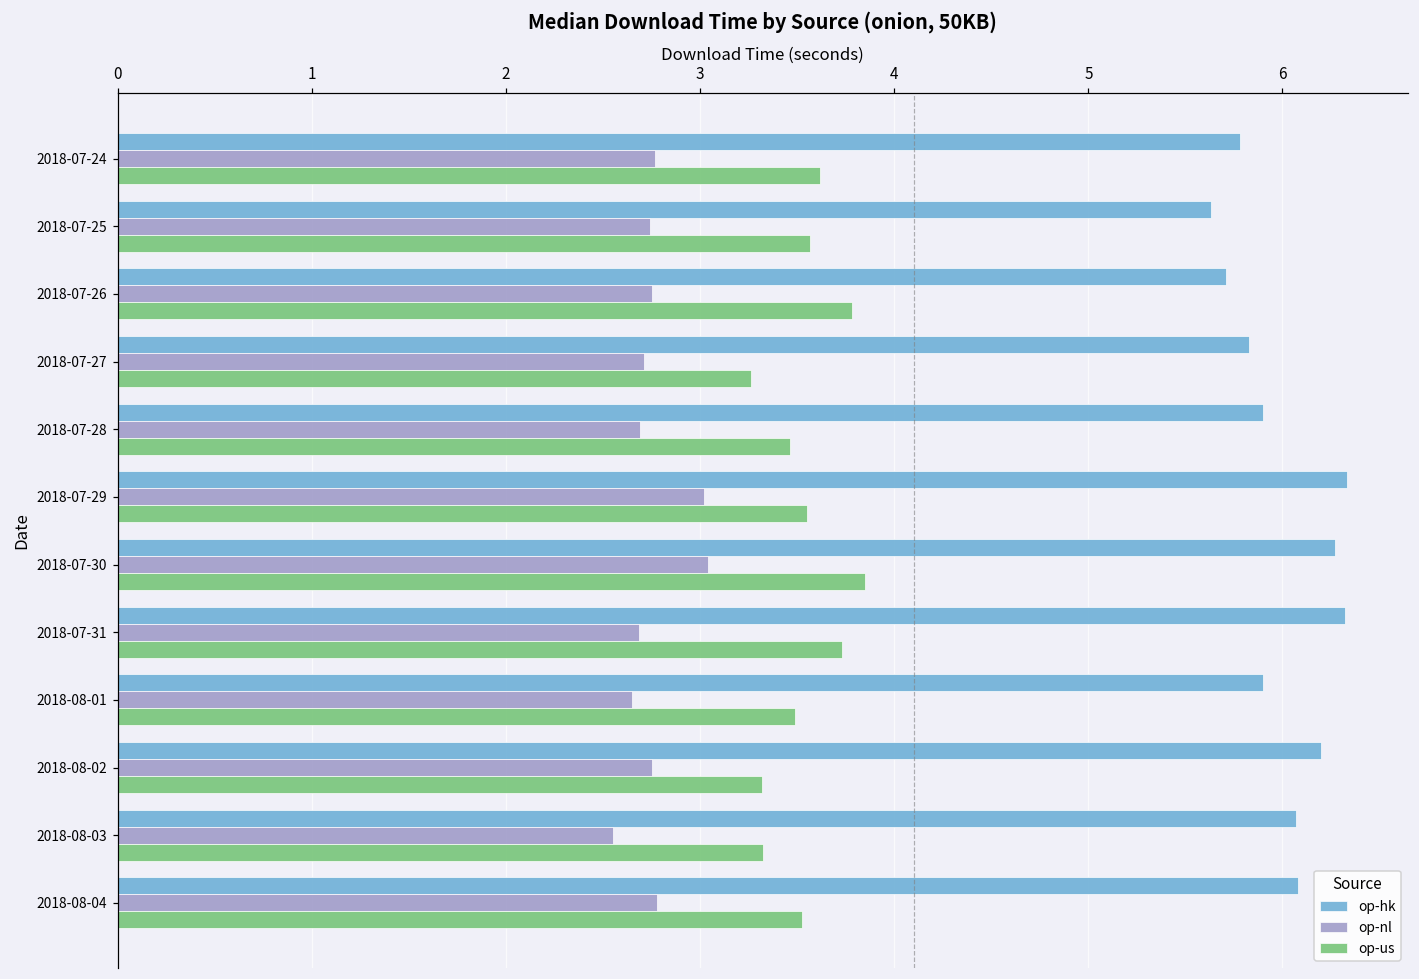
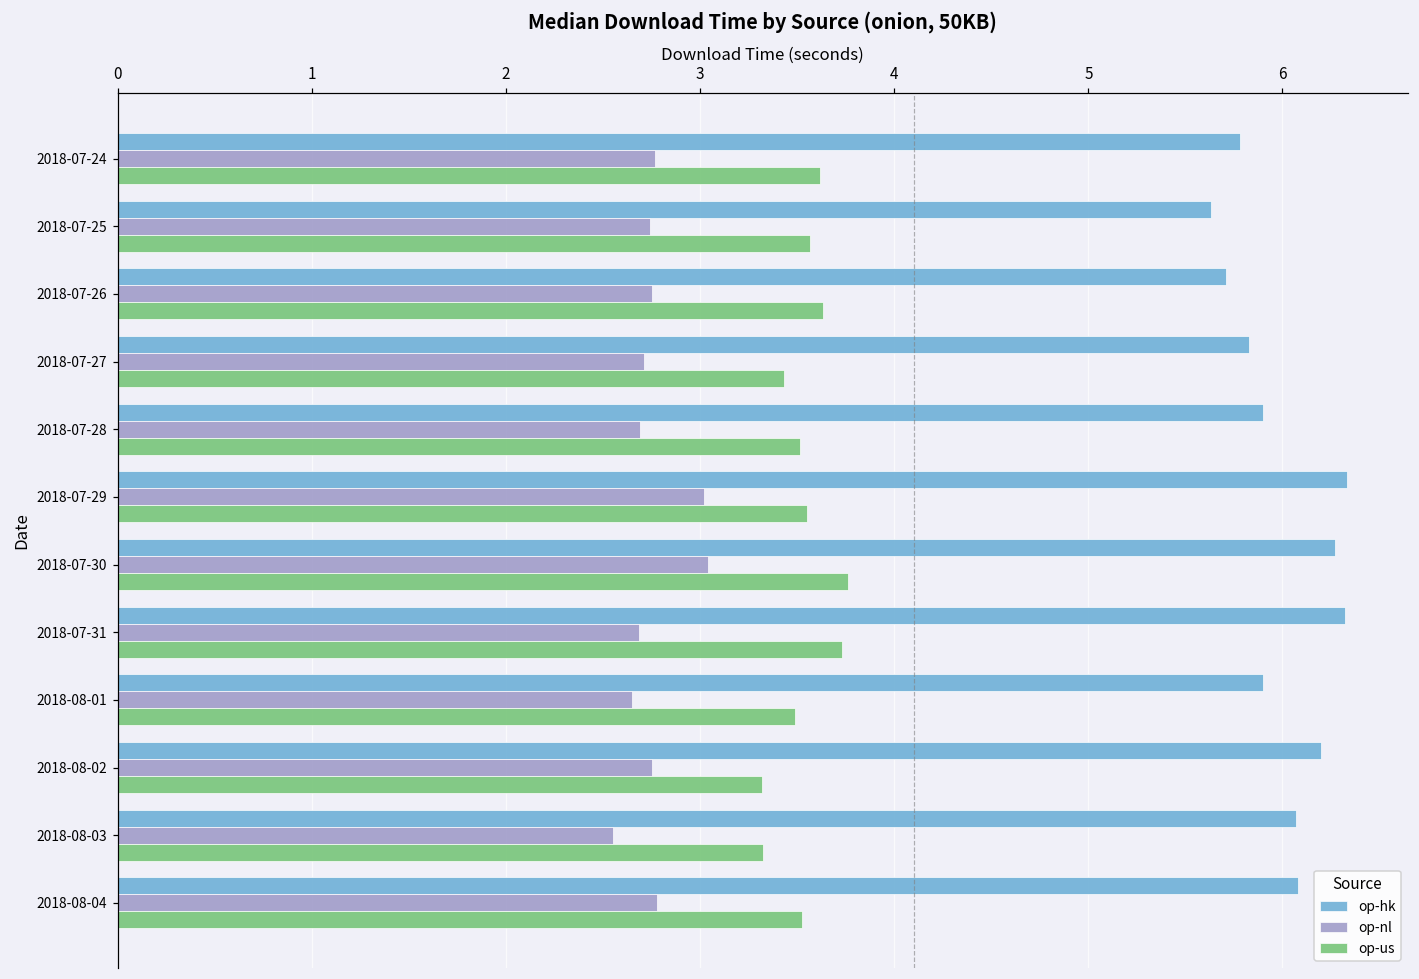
op-us, 2018-07-26: 3.78 -> 3.64
op-us, 2018-07-27: 3.26 -> 3.43
op-us, 2018-07-28: 3.46 -> 3.52
op-us, 2018-07-30: 3.85 -> 3.76
